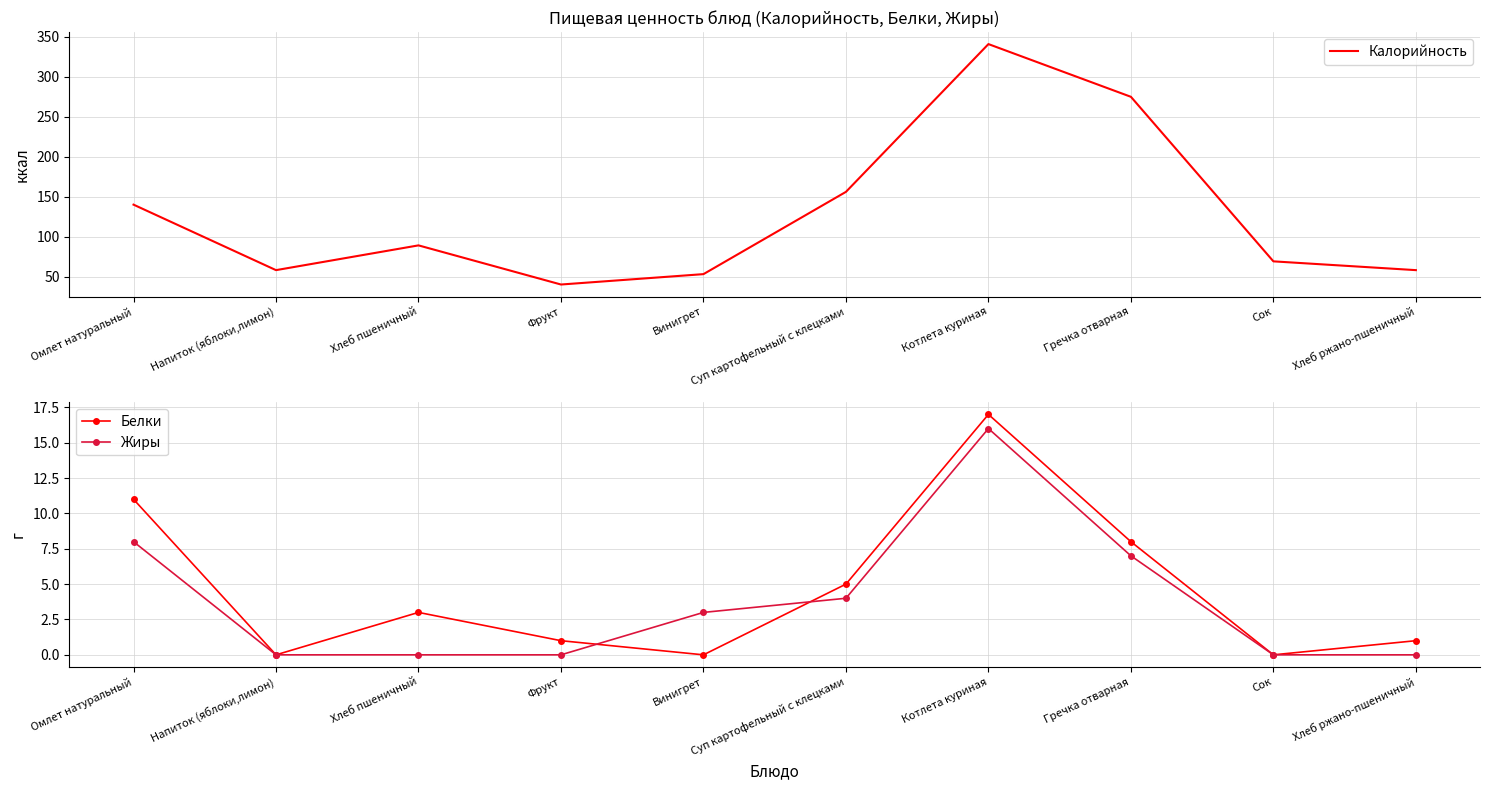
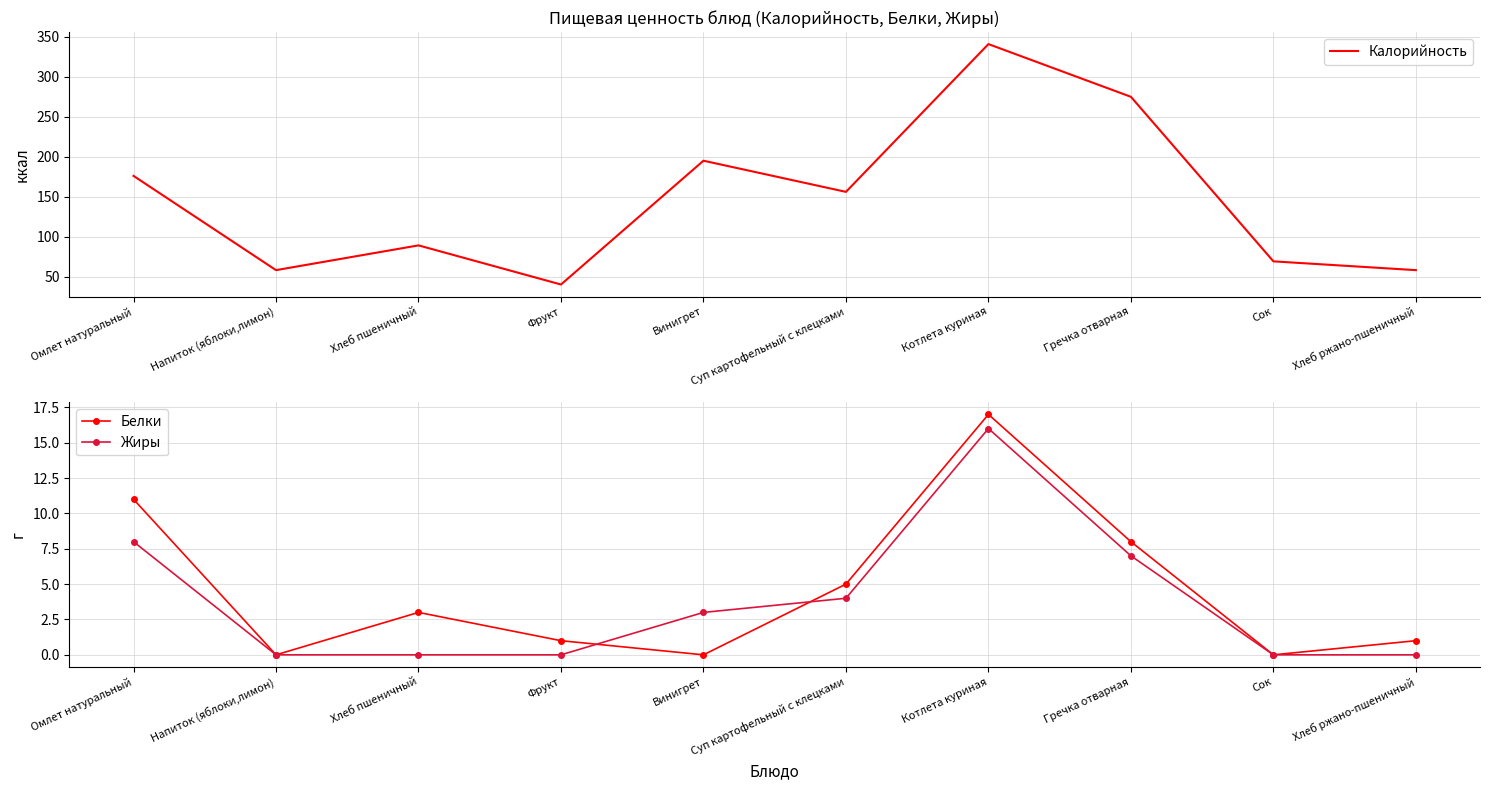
Пищевая ценность блюд (Калорийность, Белки, Жиры), Омлет натуральный: 140 -> 180
Пищевая ценность блюд (Калорийность, Белки, Жиры), Винигрет: 50 -> 200
